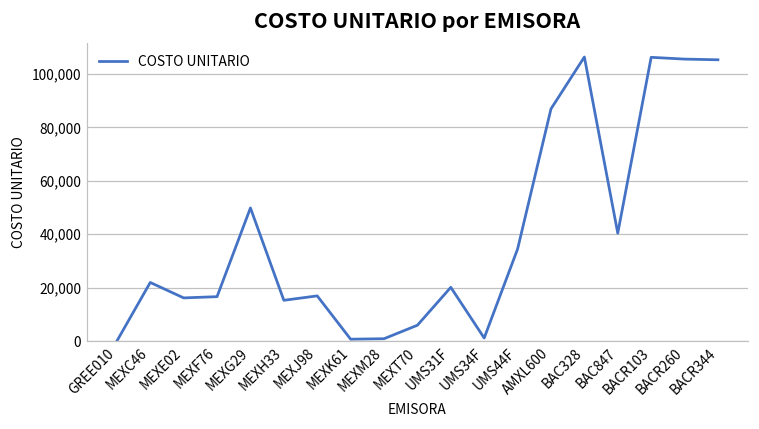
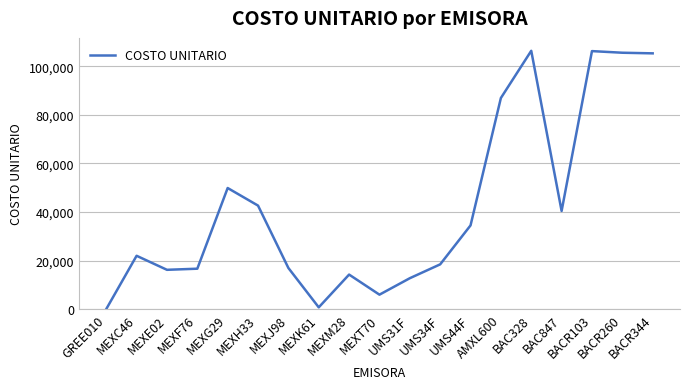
MEXH33: 15,000 -> 43,000
MEXM28: 1,000 -> 14,000
UMS31F: 20,000 -> 13,000
UMS34F: 1,000 -> 18,000
